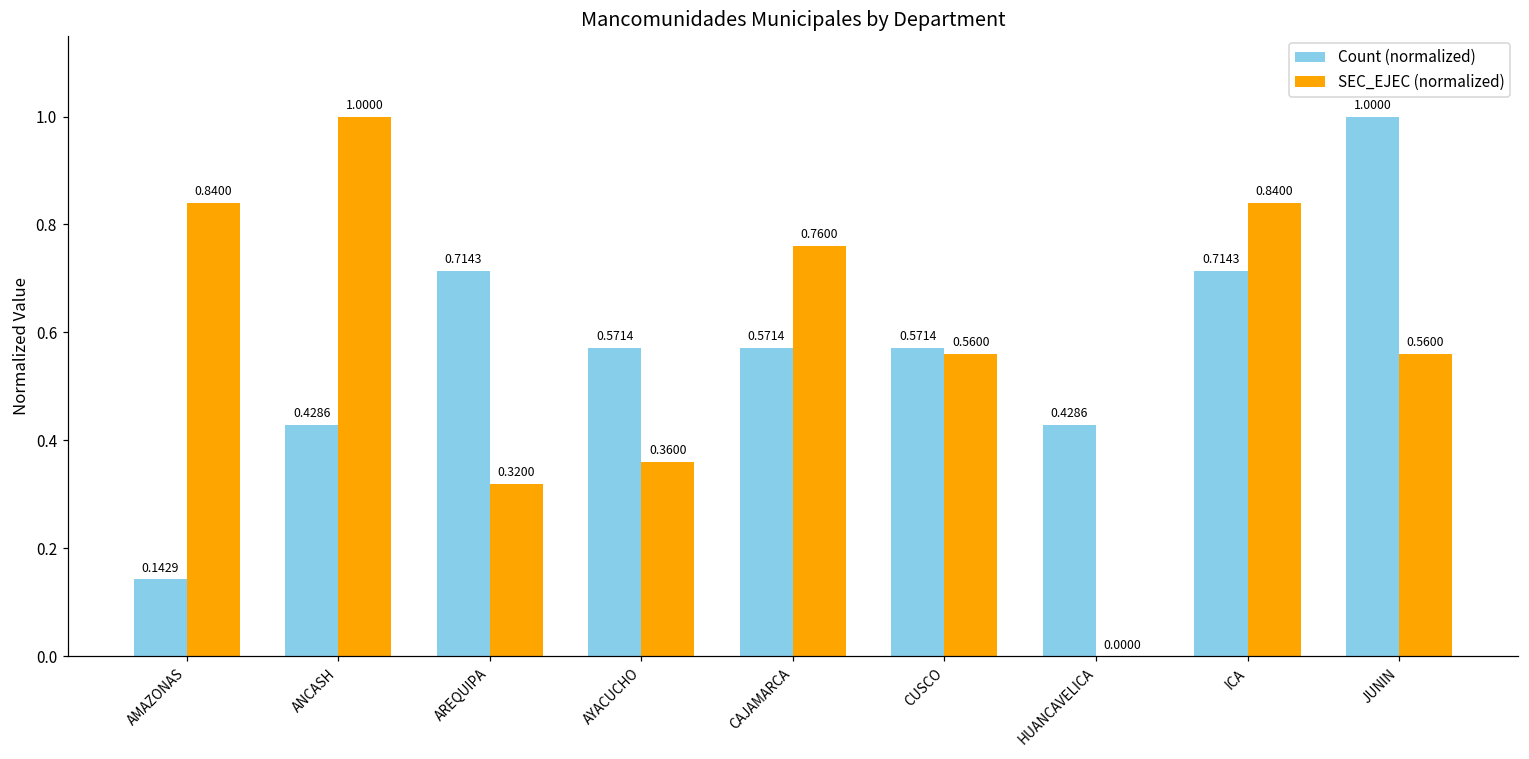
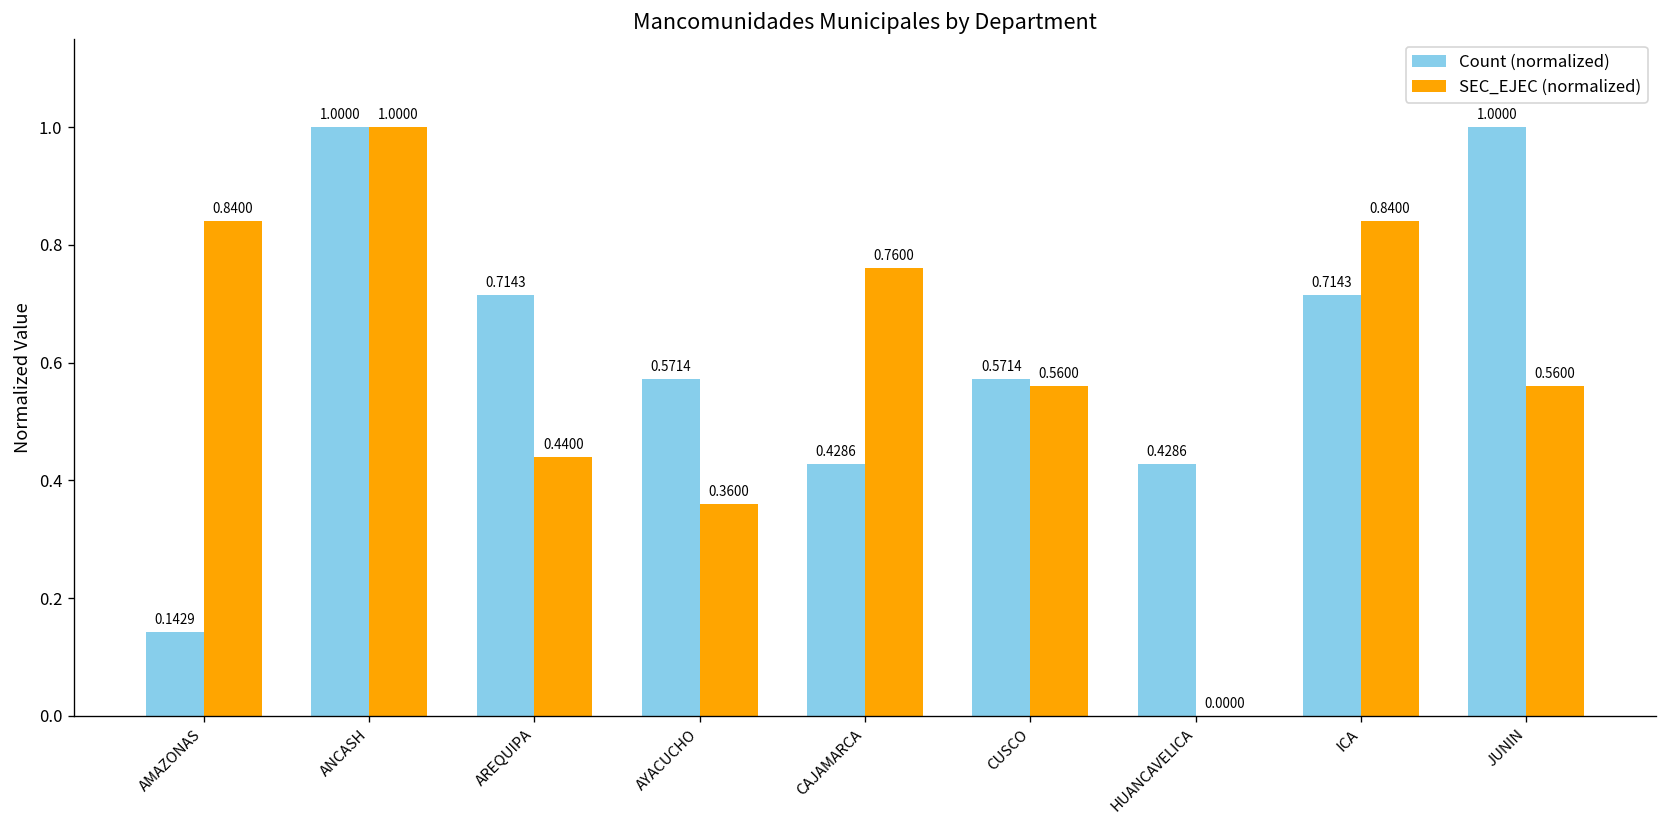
Count (normalized), ANCASH: 0.4286 -> 1.0000
SEC_EJEC (normalized), AREQUIPA: 0.3200 -> 0.4400
Count (normalized), CAJAMARCA: 0.5714 -> 0.4286
